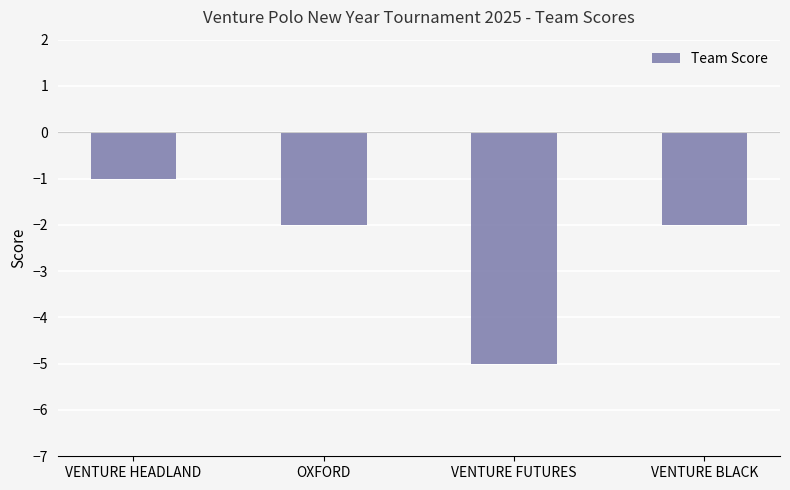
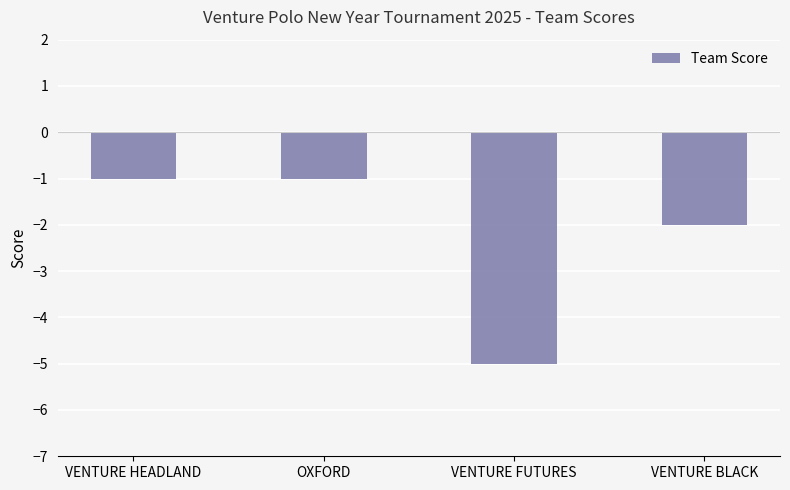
OXFORD: -2 -> -1
